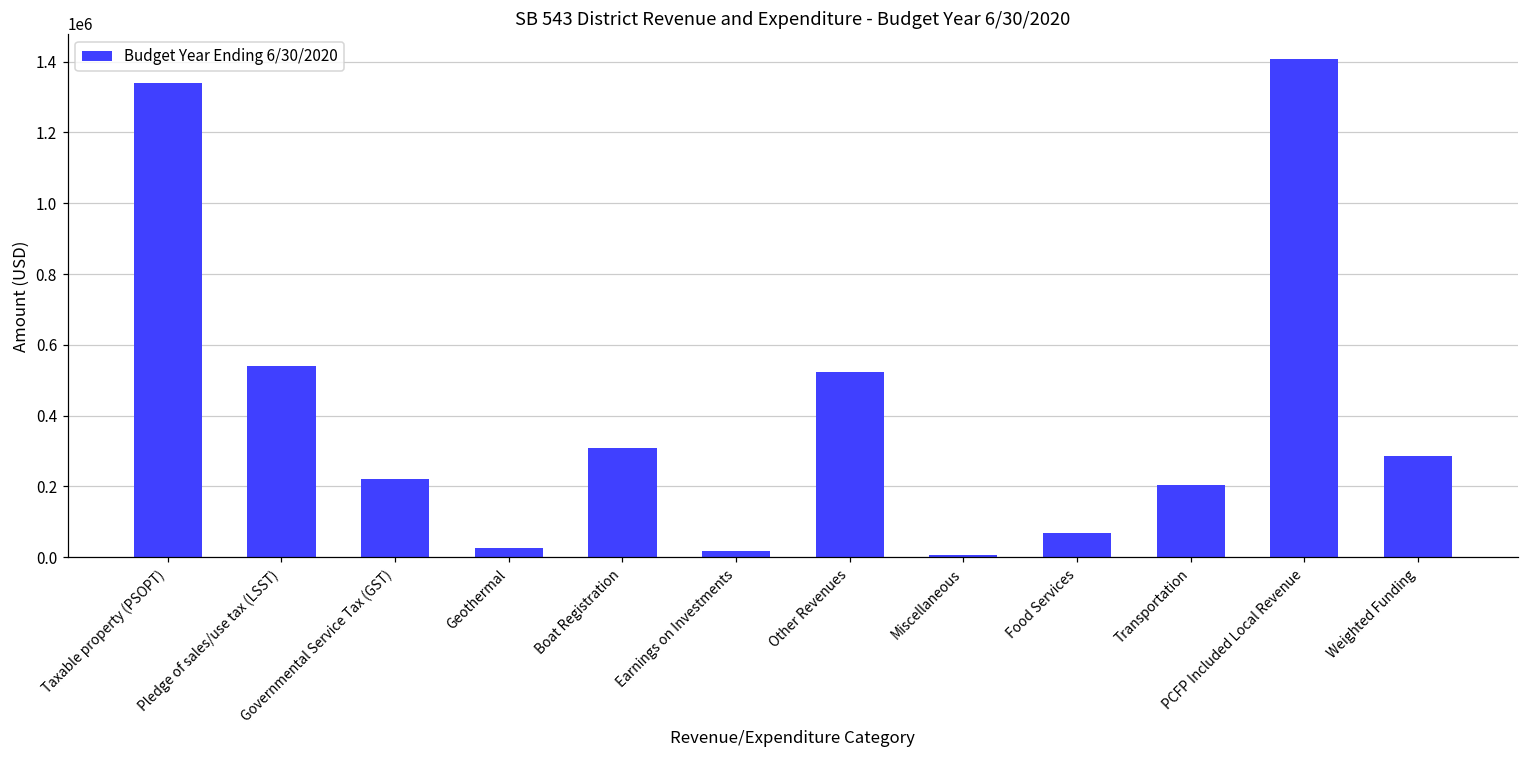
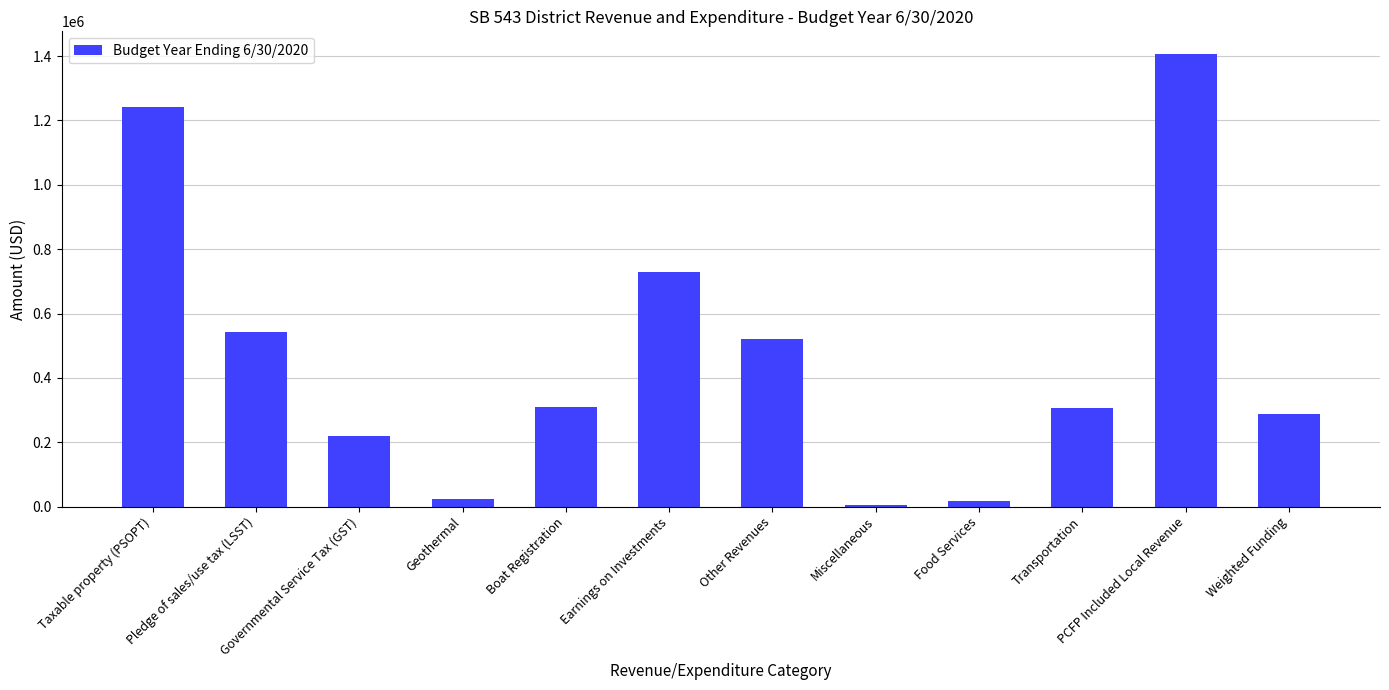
Taxable property (PSOPT): 1340000 -> 1240000
Earnings on Investments: 20000 -> 730000
Food Services: 70000 -> 20000
Transportation: 200000 -> 310000
